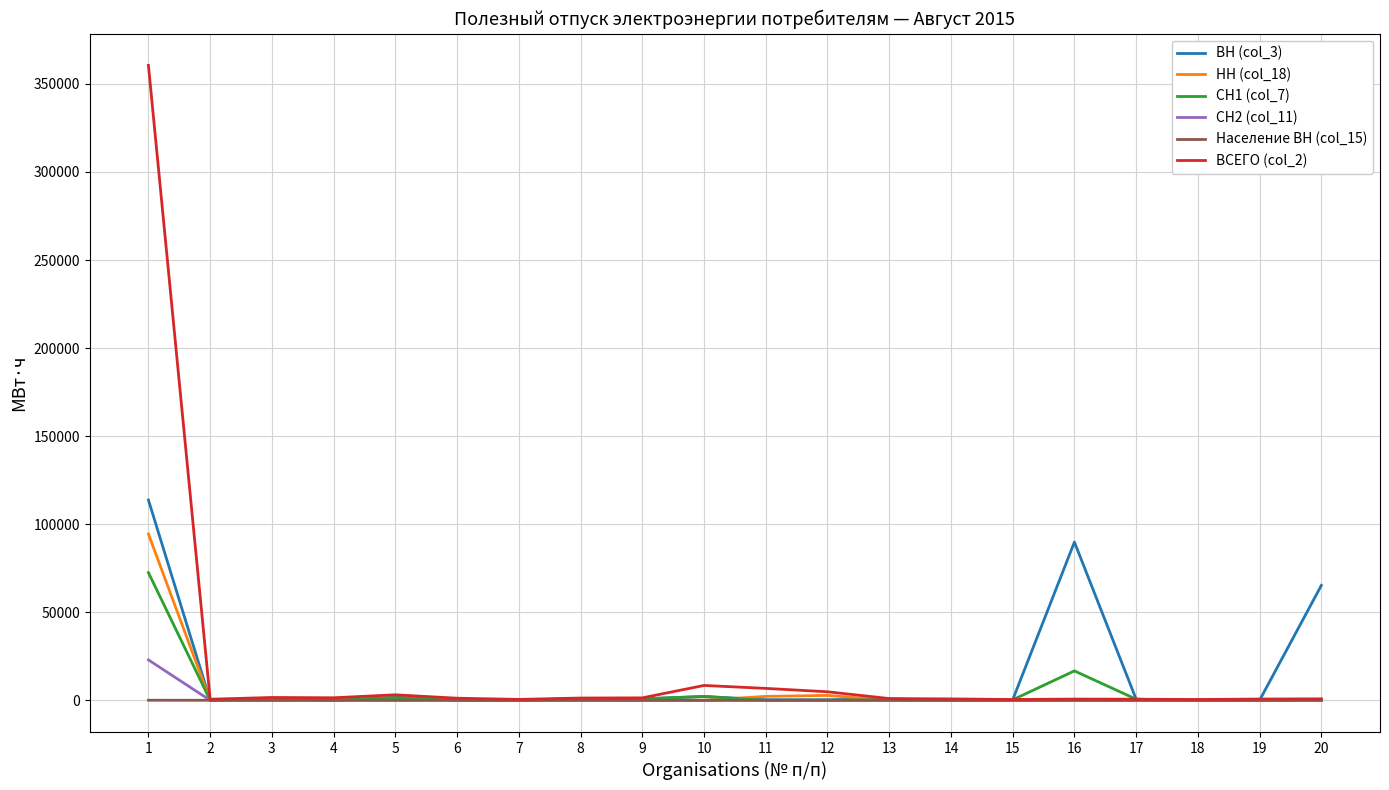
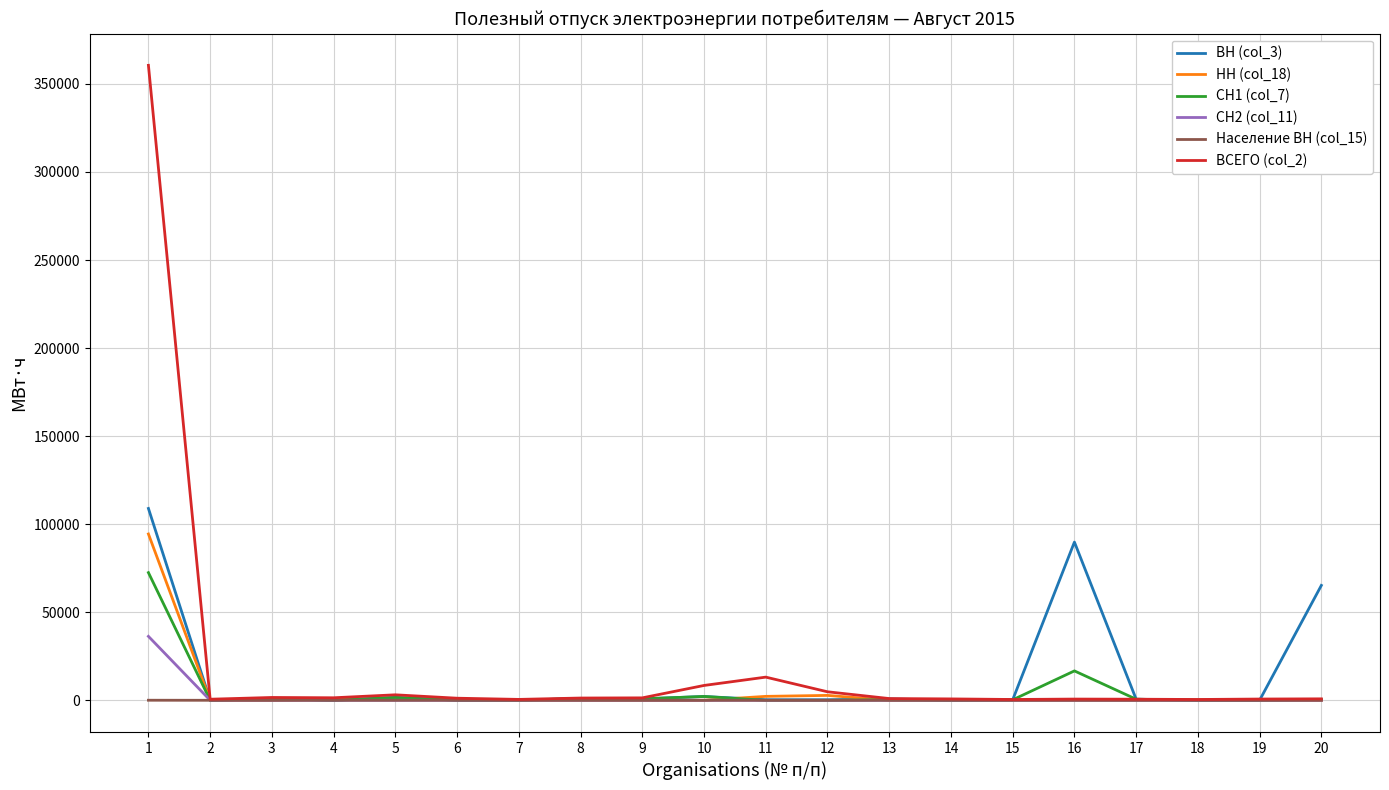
ВН (col_3), 1: 114000 -> 109000
СН2 (col_11), 1: 23000 -> 36000
ВСЕГО (col_2), 11: 7000 -> 13000
